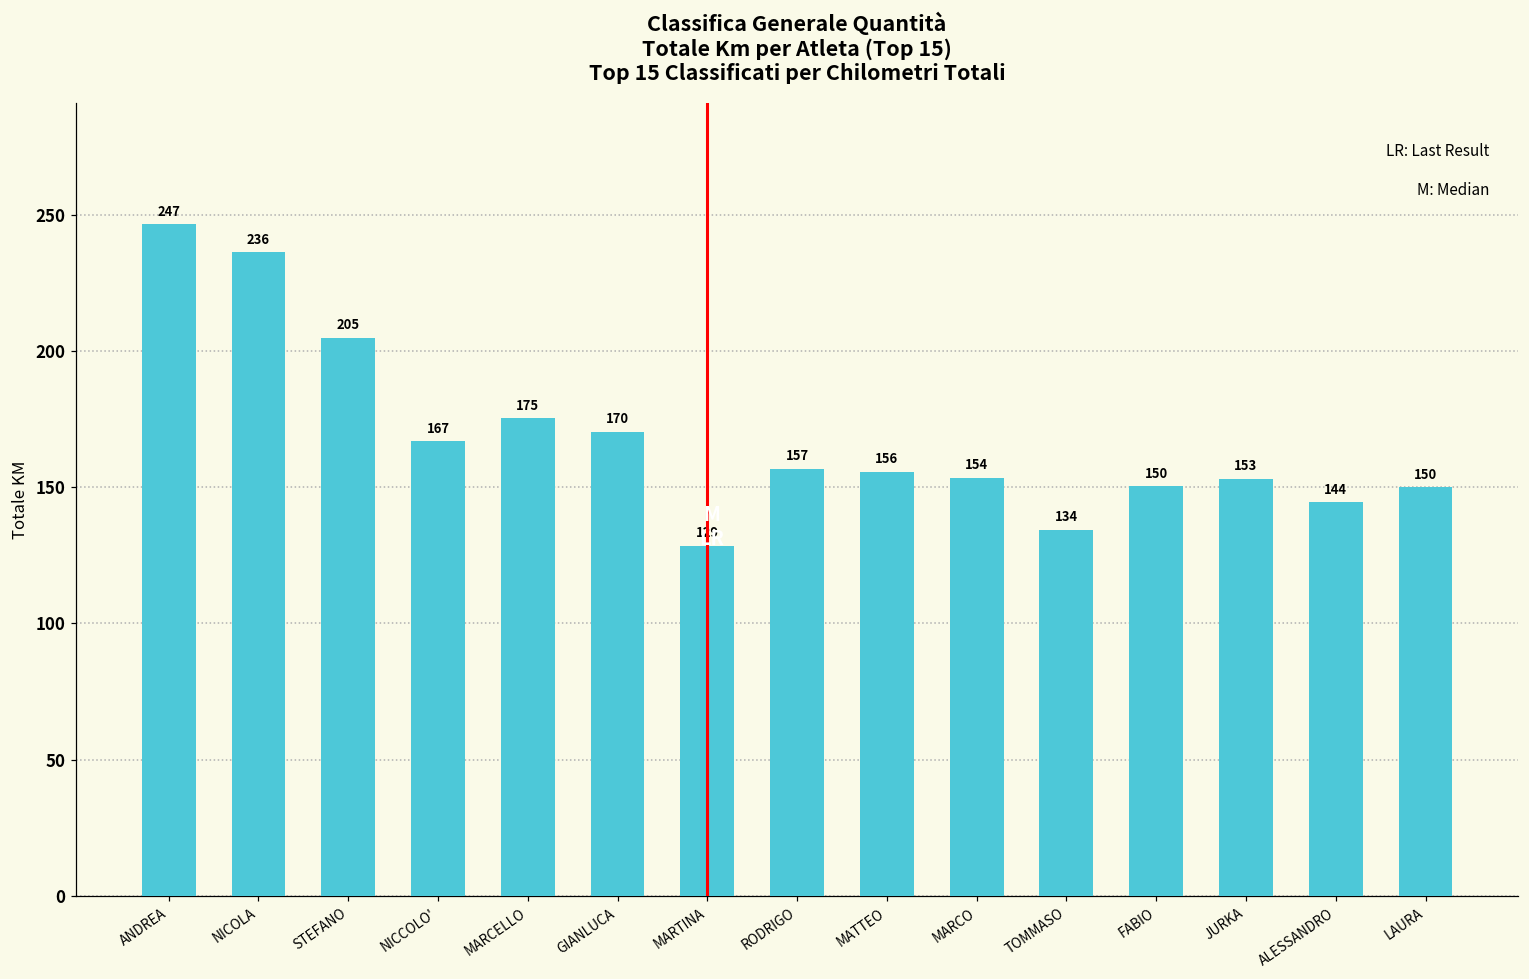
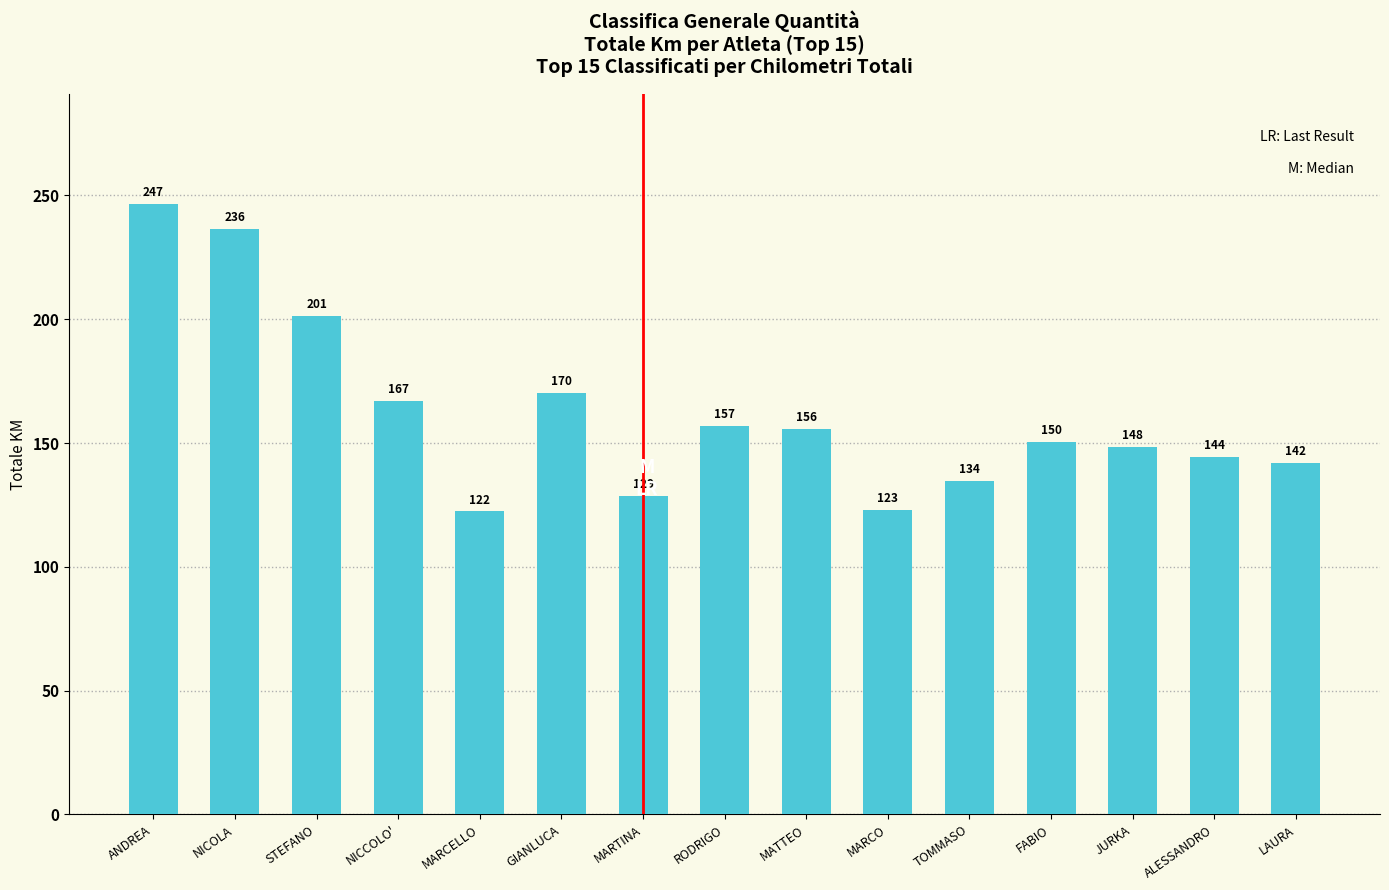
STEFANO: 205 -> 201
MARCELLO: 175 -> 122
MARCO: 154 -> 123
JURKA: 153 -> 148
LAURA: 150 -> 142
